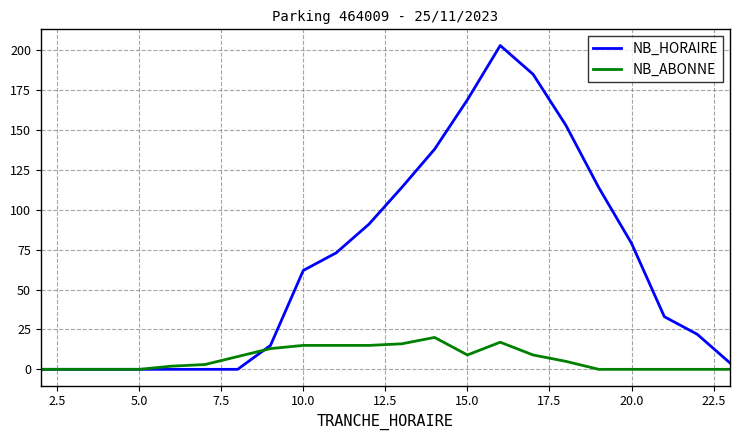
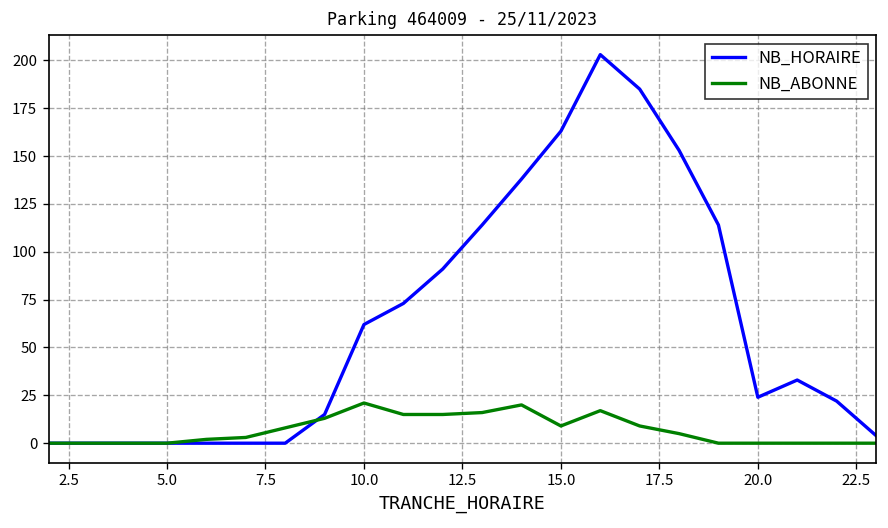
NB_ABONNE, 10.0: 15 -> 21
NB_HORAIRE, 15.0: 169 -> 163
NB_HORAIRE, 20.0: 79 -> 24
